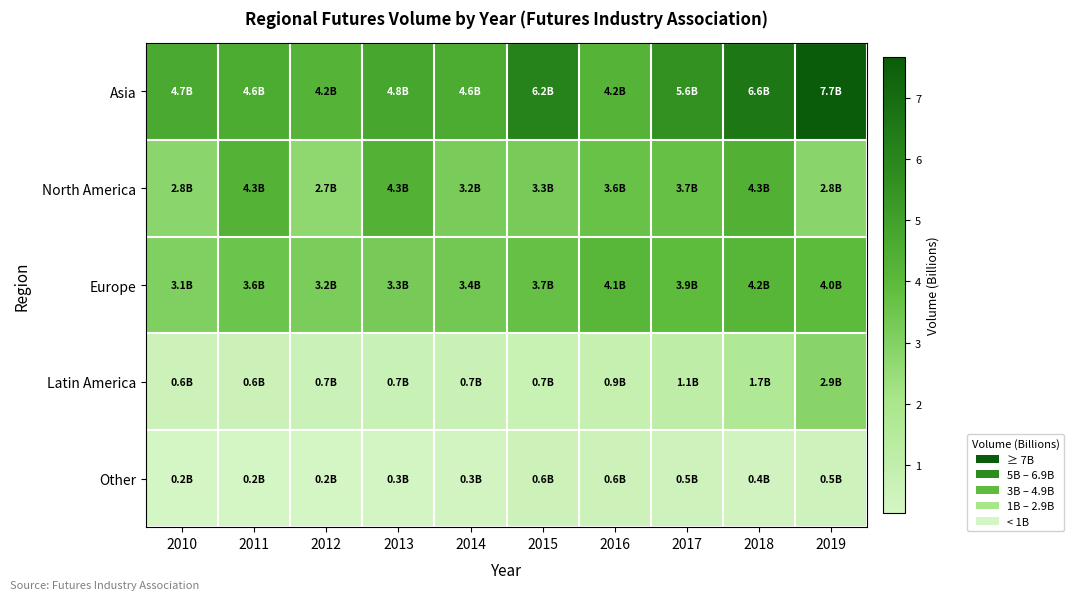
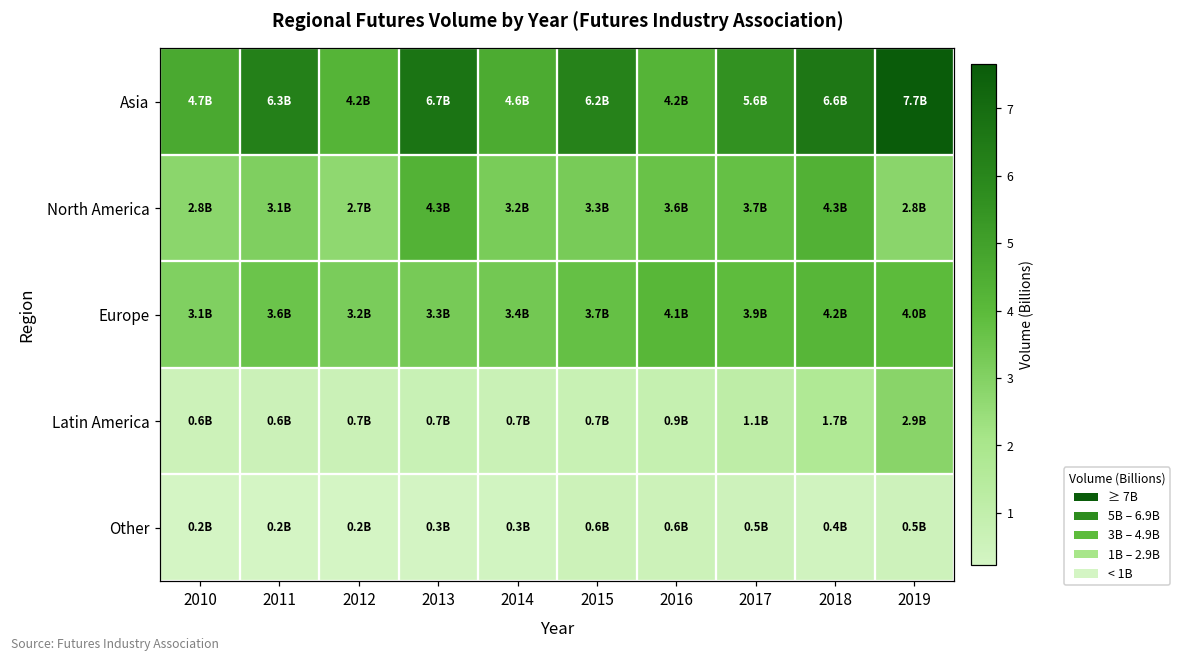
Asia, 2011: 4.6B -> 6.3B
Asia, 2013: 4.8B -> 6.7B
North America, 2011: 4.3B -> 3.1B
